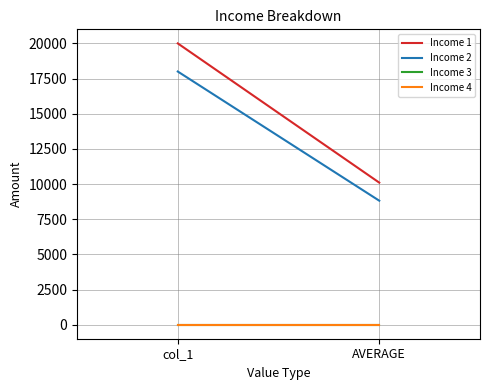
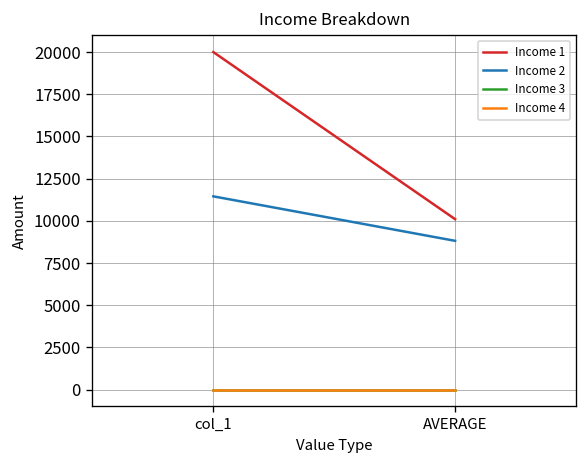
Income 2, col_1: 18000 -> 11500
